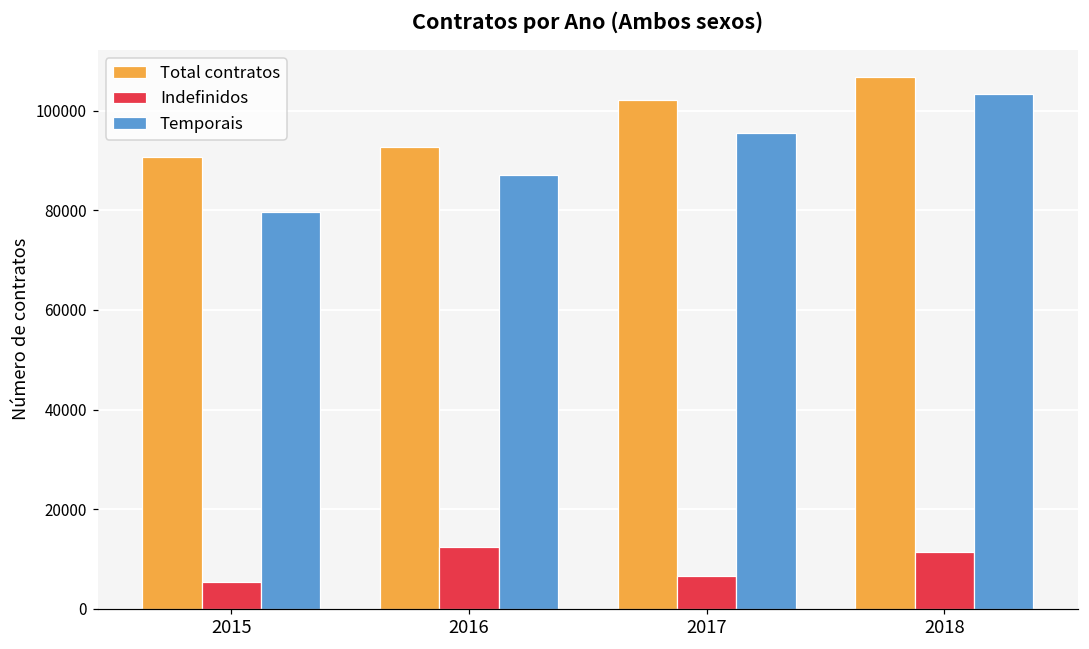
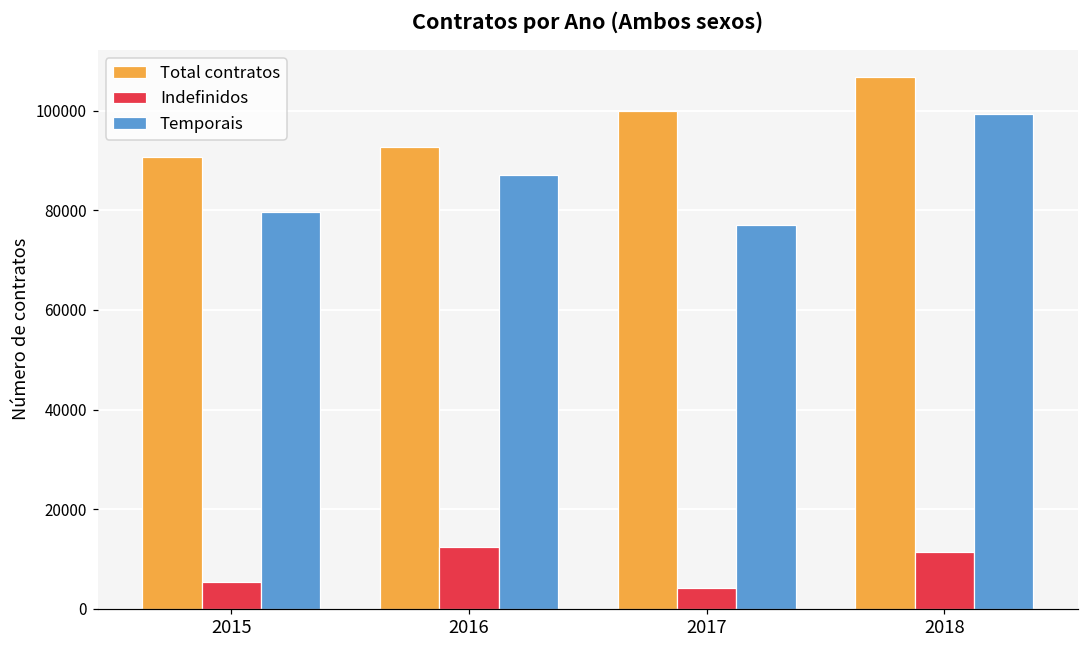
Total contratos, 2017: 102000 -> 100000
Indefinidos, 2017: 7000 -> 4000
Temporais, 2017: 96000 -> 77000
Temporais, 2018: 103000 -> 99000
